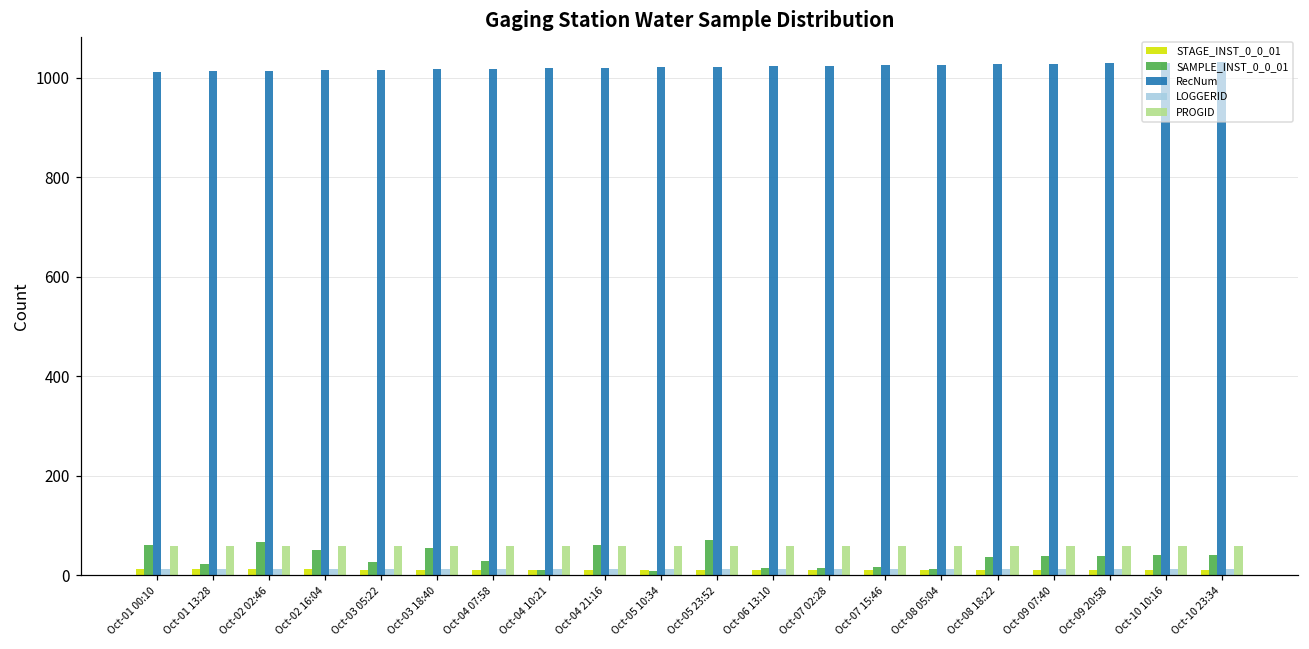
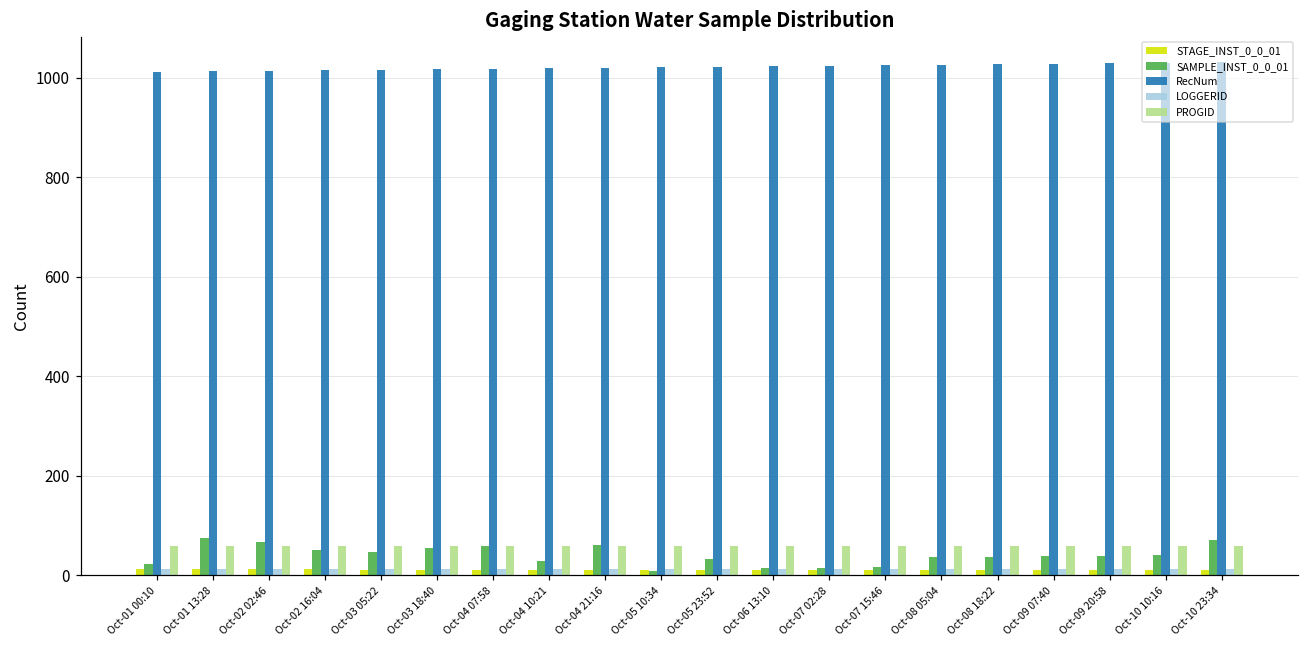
SAMPLE_INST_0_0_01, Oct-01 00:10: 60 -> 20
SAMPLE_INST_0_0_01, Oct-01 13:28: 20 -> 70
SAMPLE_INST_0_0_01, Oct-03 05:22: 30 -> 50
SAMPLE_INST_0_0_01, Oct-04 07:58: 30 -> 60
SAMPLE_INST_0_0_01, Oct-04 10:21: 10 -> 30
SAMPLE_INST_0_0_01, Oct-05 23:52: 70 -> 30
SAMPLE_INST_0_0_01, Oct-08 05:04: 10 -> 40
SAMPLE_INST_0_0_01, Oct-10 23:34: 40 -> 70
